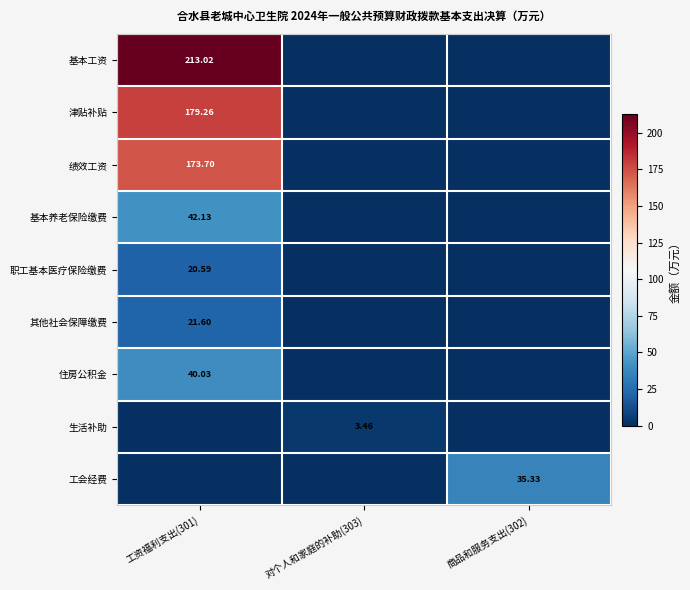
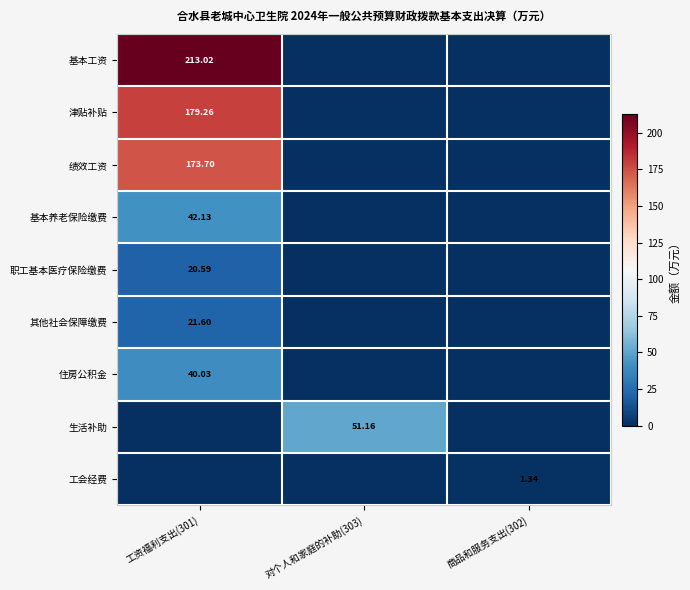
生活补助, 对个人和家庭的补助(303): 3.46 -> 51.16
工会经费, 商品和服务支出(302): 35.33 -> 1.34
